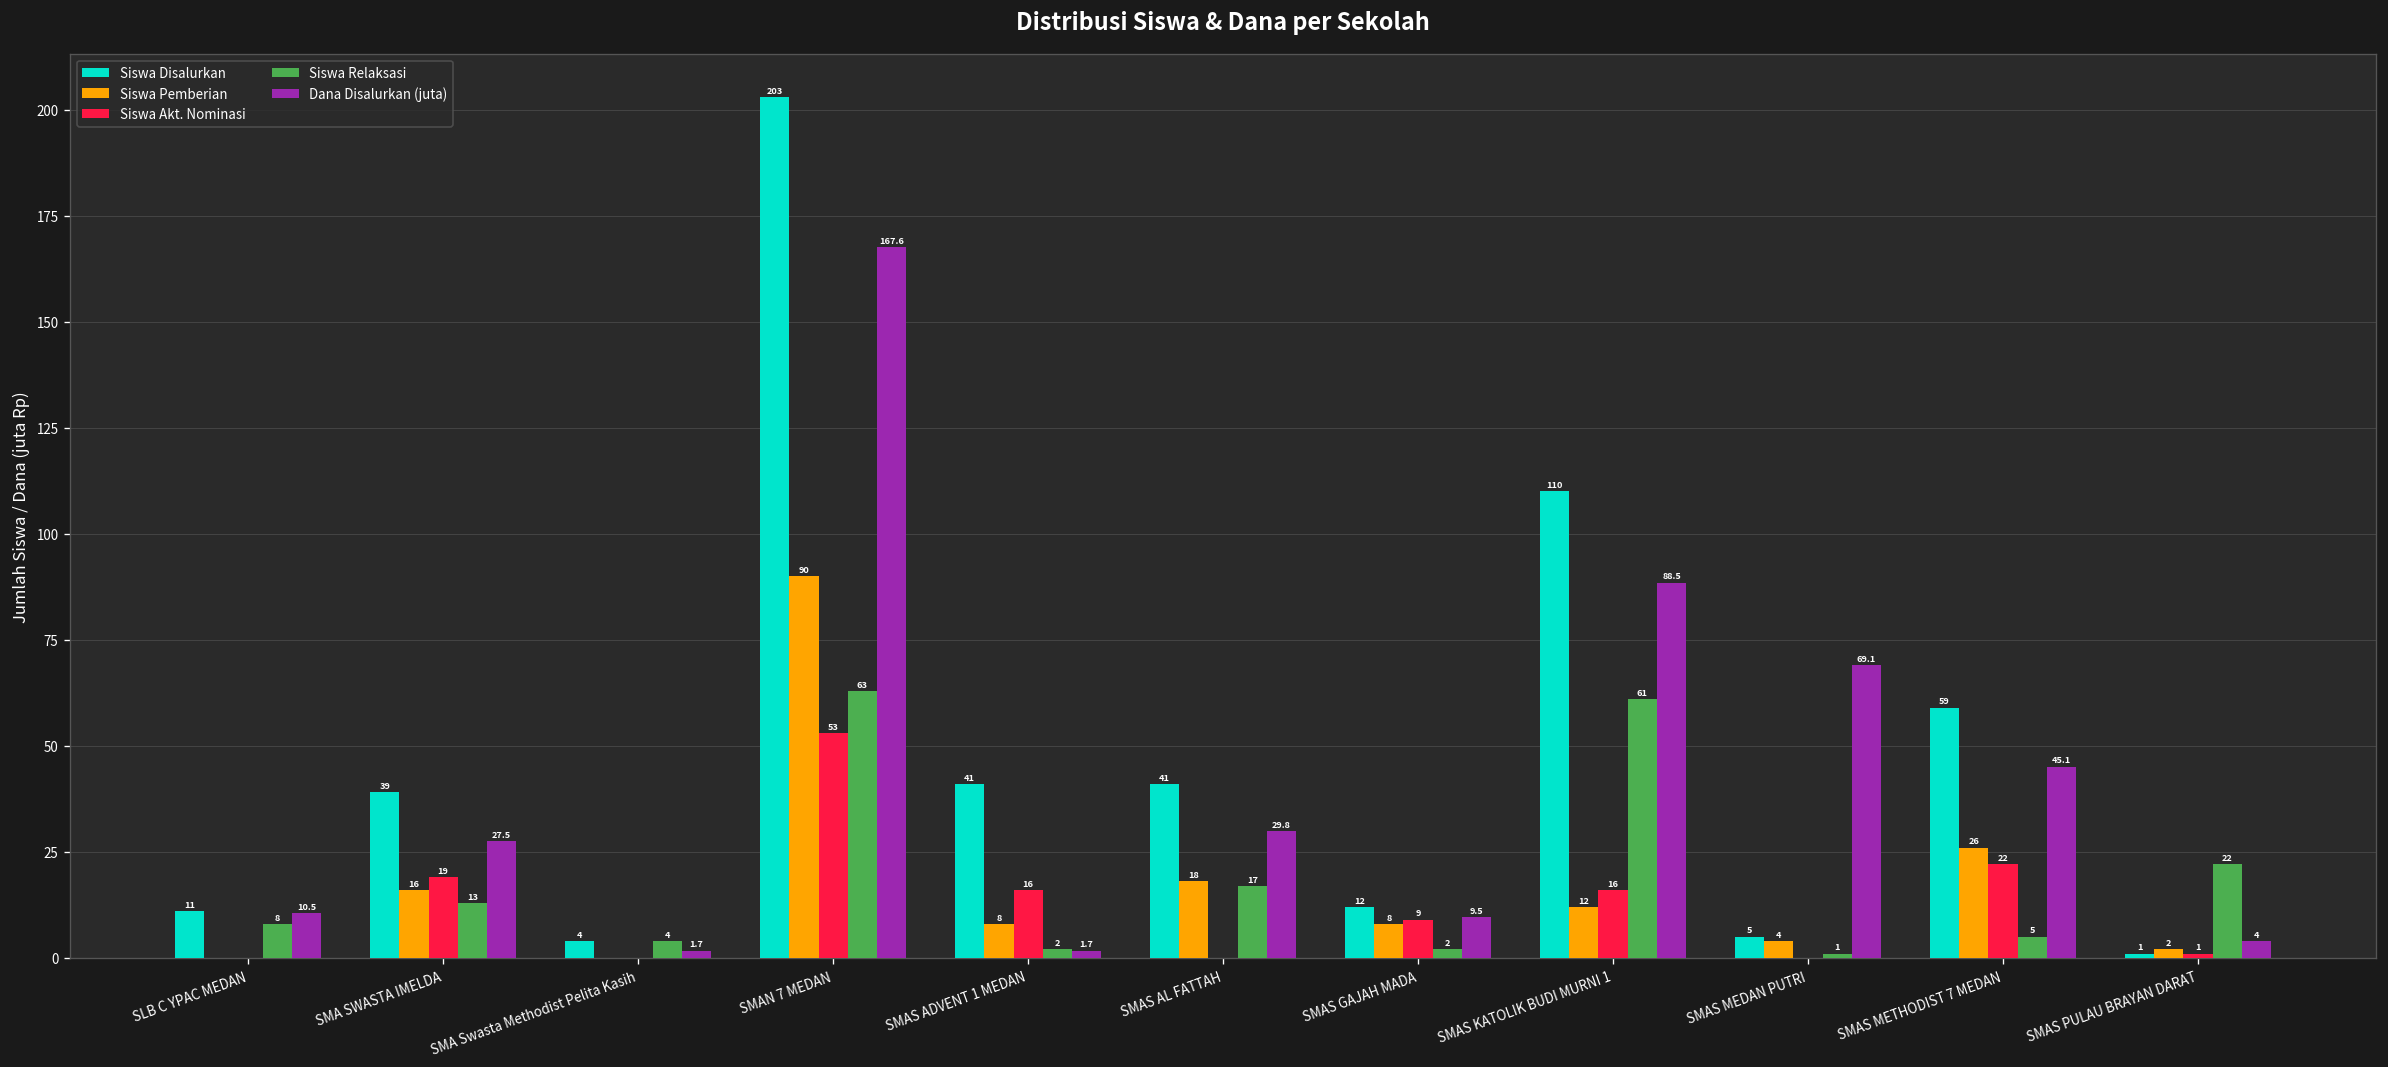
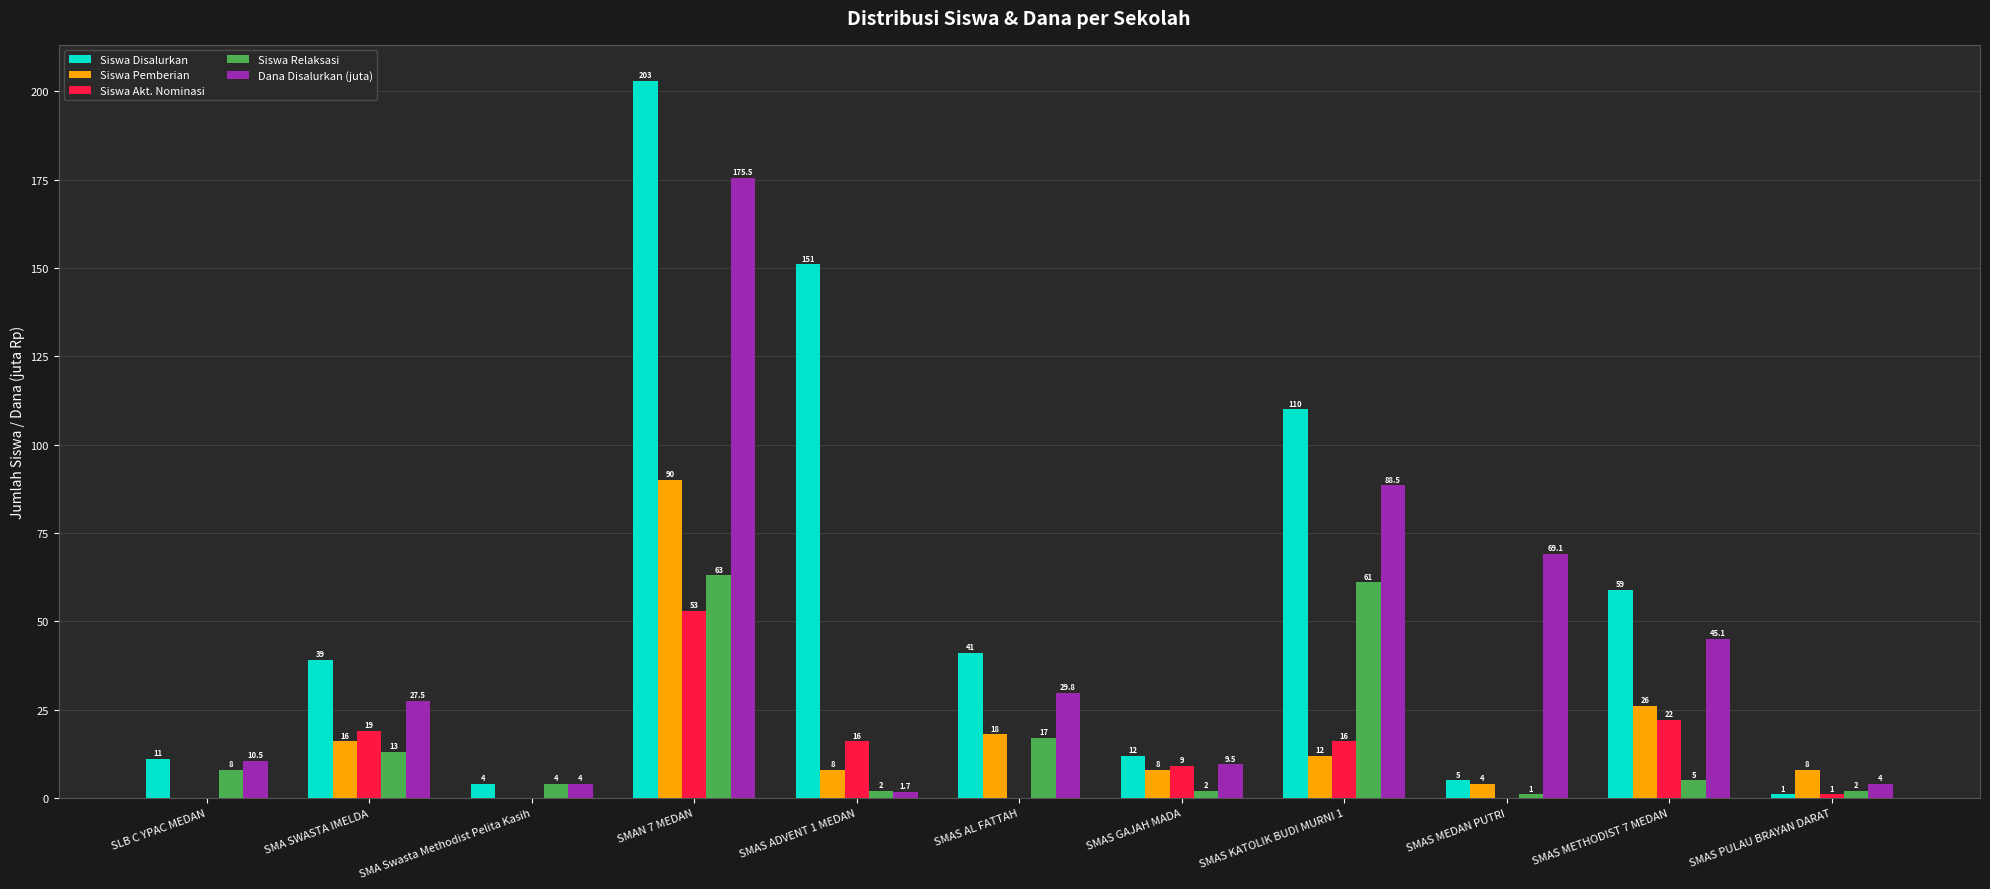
Dana Disalurkan (juta), SMA Swasta Methodist Pelita Kasih: 1.7 -> 4
Dana Disalurkan (juta), SMAN 7 MEDAN: 167.6 -> 175.5
Siswa Disalurkan, SMAS ADVENT 1 MEDAN: 41 -> 151
Siswa Pemberian, SMAS PULAU BRAYAN DARAT: 2 -> 8
Siswa Relaksasi, SMAS PULAU BRAYAN DARAT: 22 -> 2
